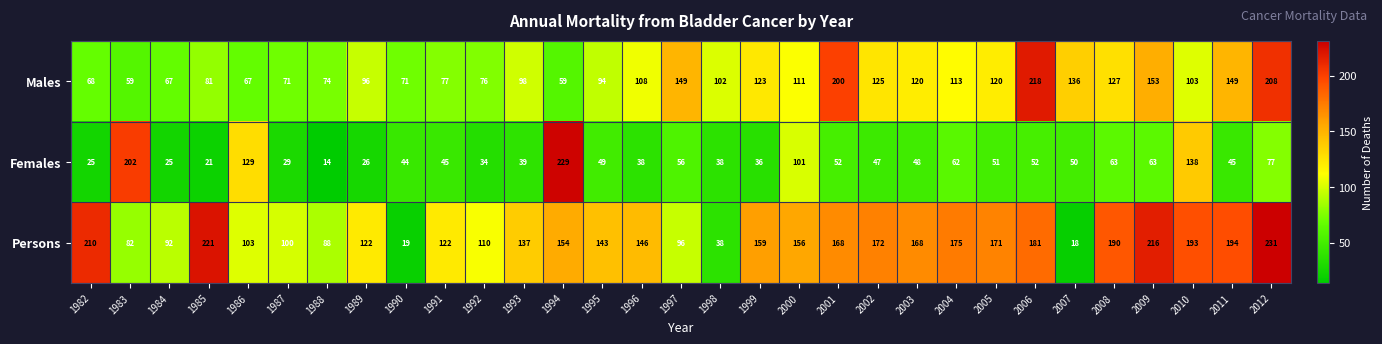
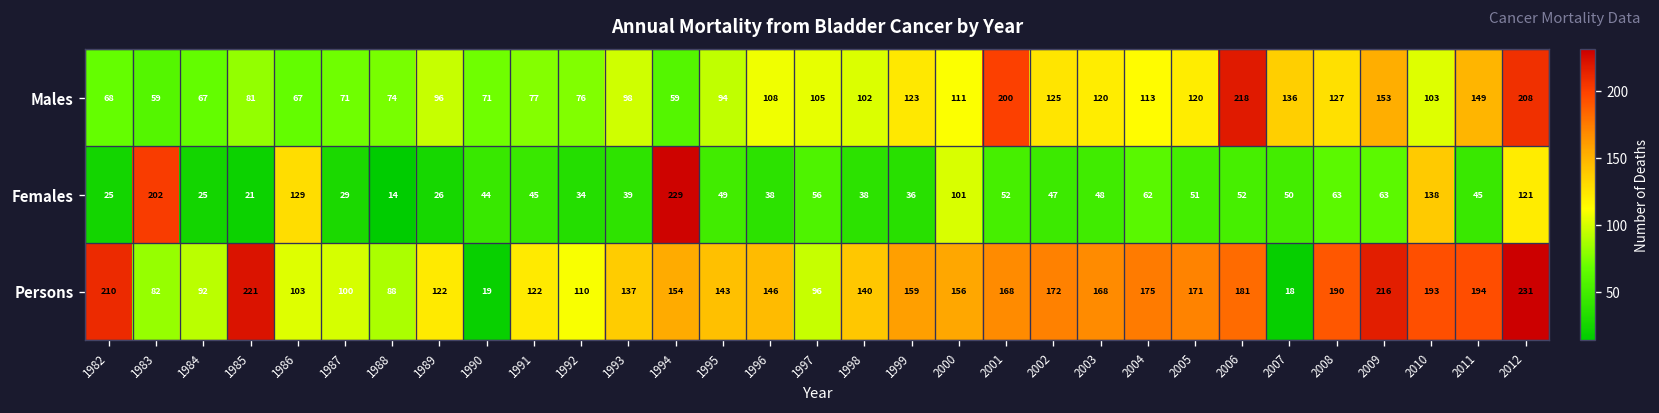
Males, 1997: 149 -> 105
Females, 2012: 77 -> 121
Persons, 1998: 38 -> 140
